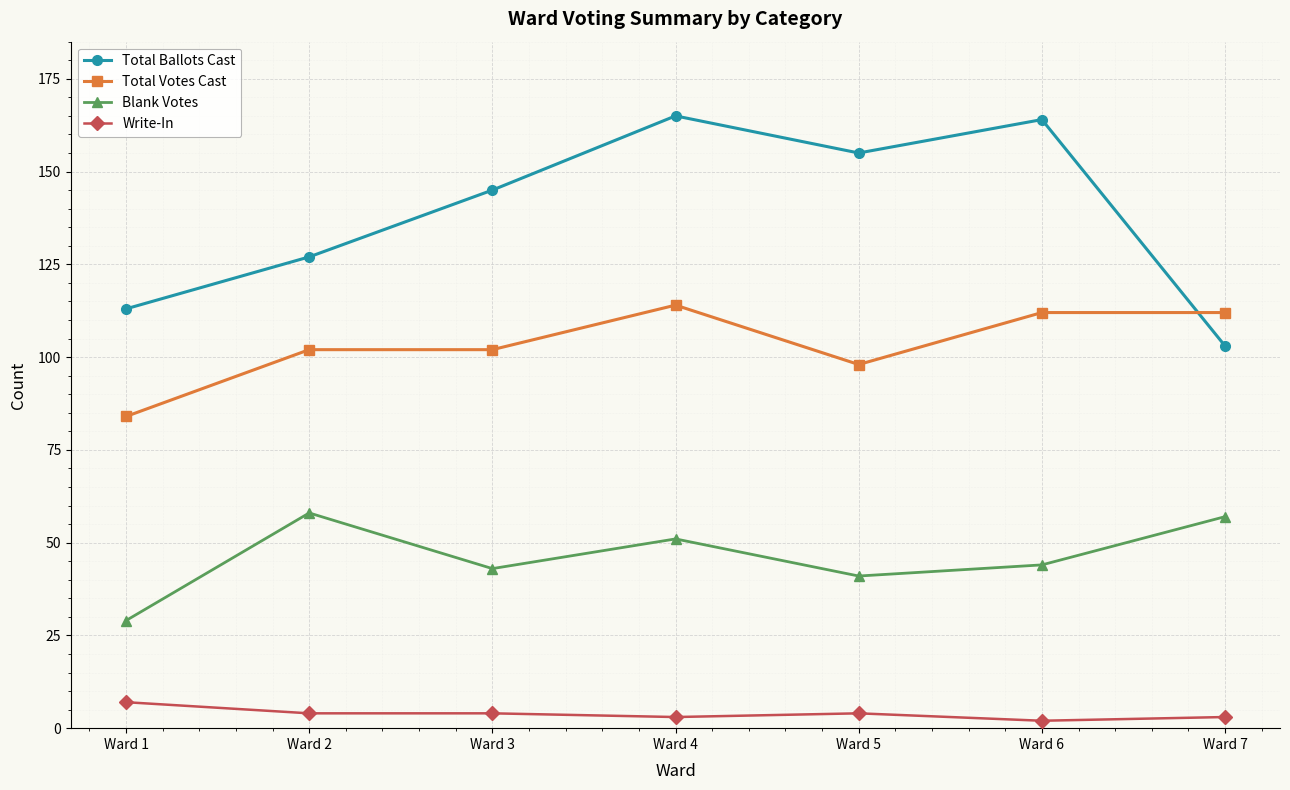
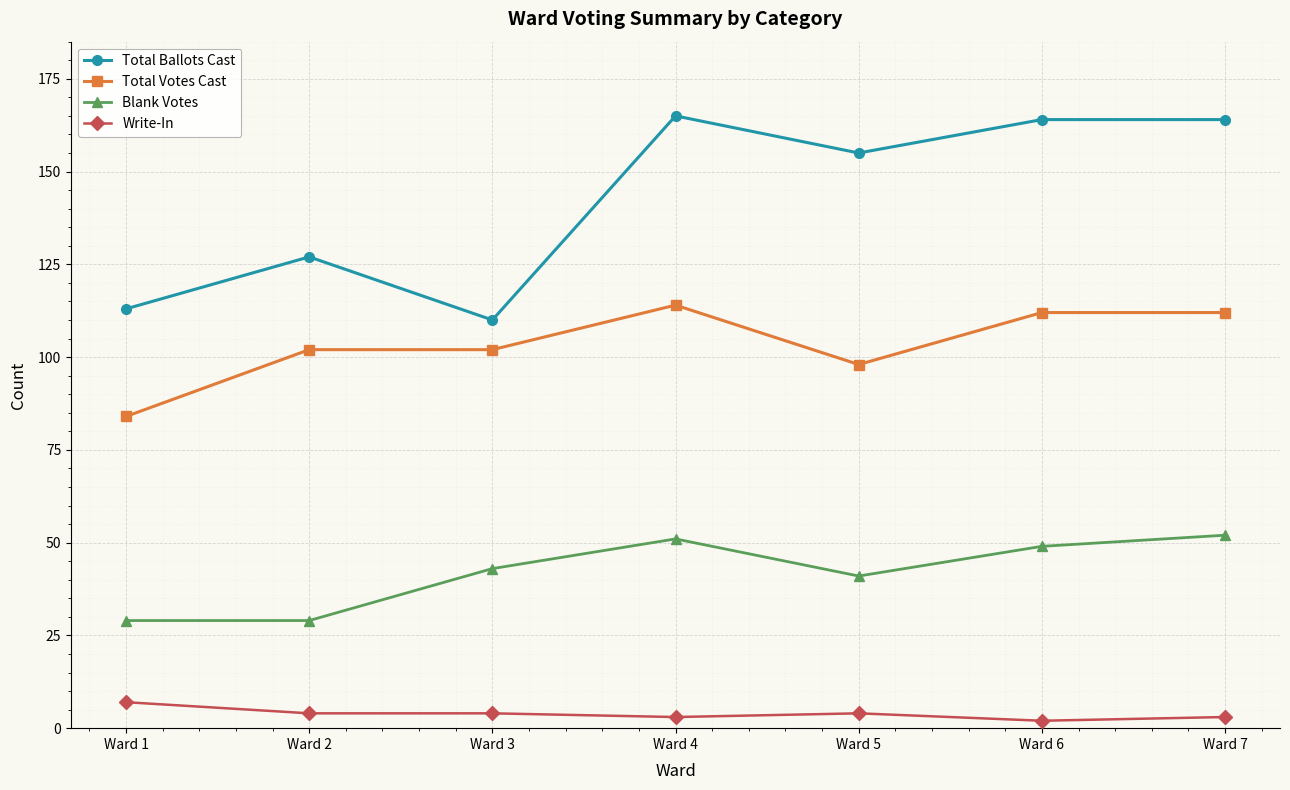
Blank Votes, Ward 2: 58 -> 29
Total Ballots Cast, Ward 3: 145 -> 110
Blank Votes, Ward 6: 44 -> 49
Total Ballots Cast, Ward 7: 103 -> 164
Blank Votes, Ward 7: 57 -> 52
